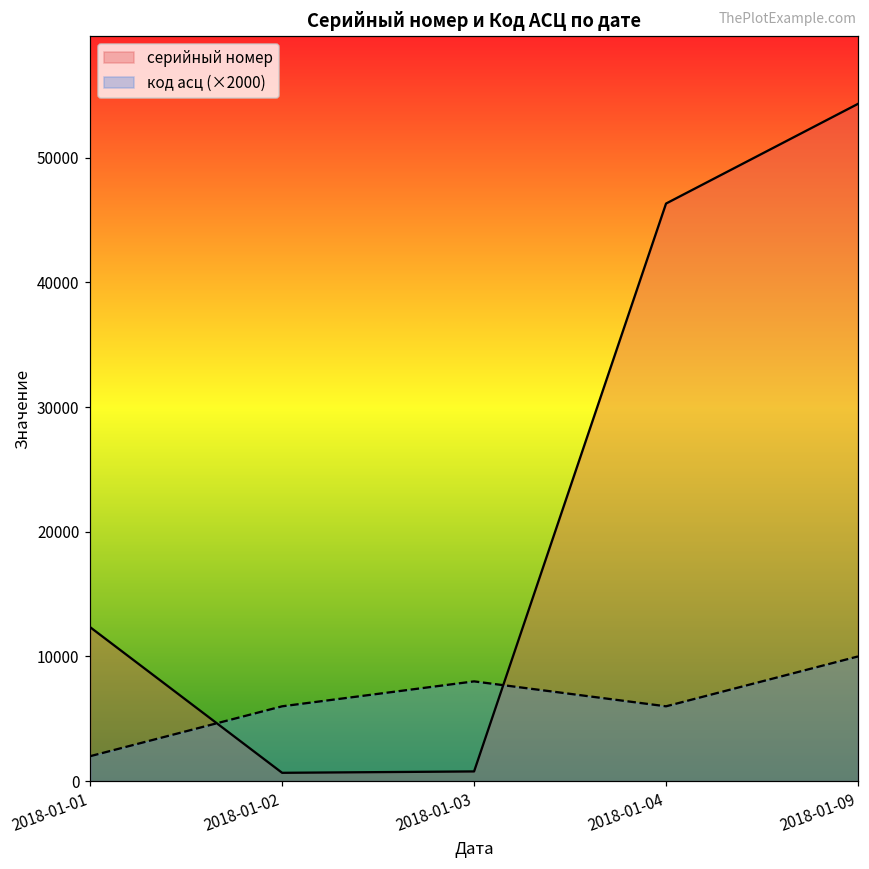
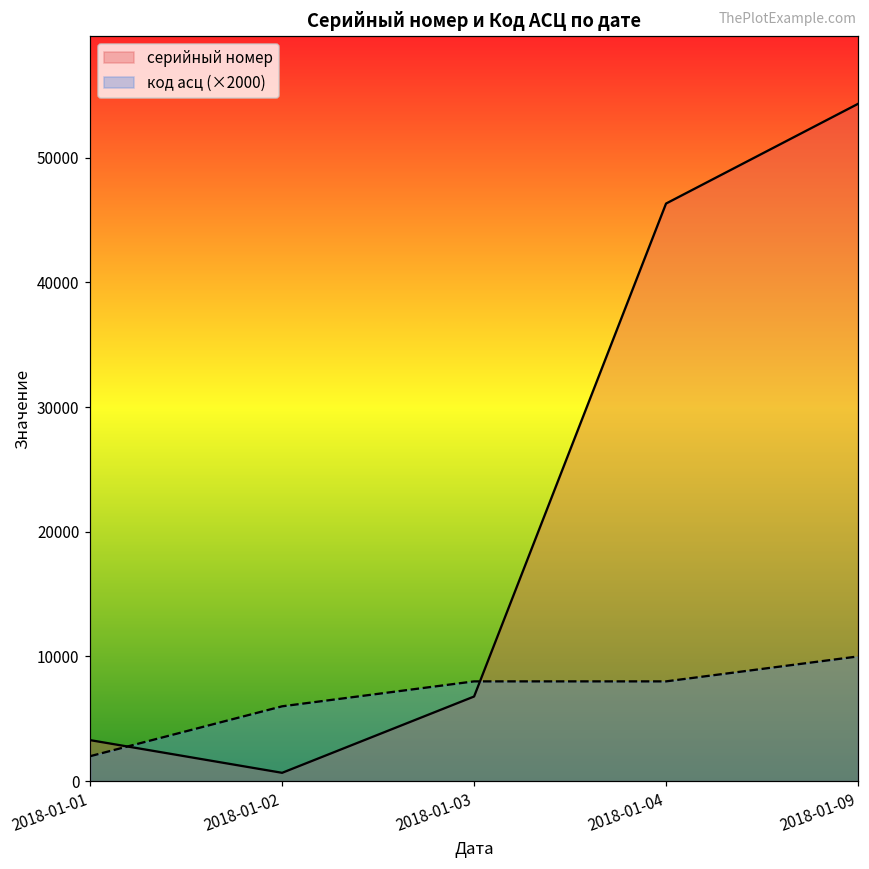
серийный номер, 2018-01-01: 12300 -> 3300
серийный номер, 2018-01-03: 800 -> 6800
код асц (×2000), 2018-01-04: 6000 -> 8000
